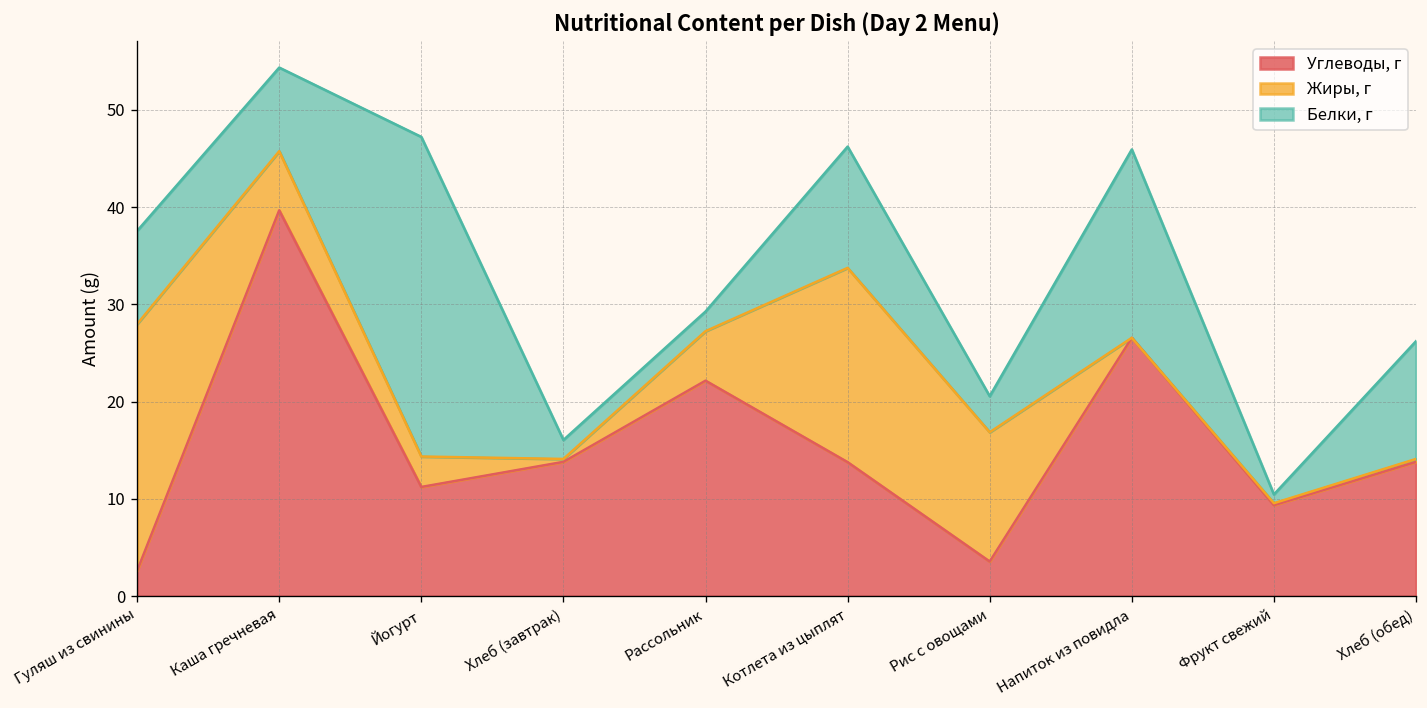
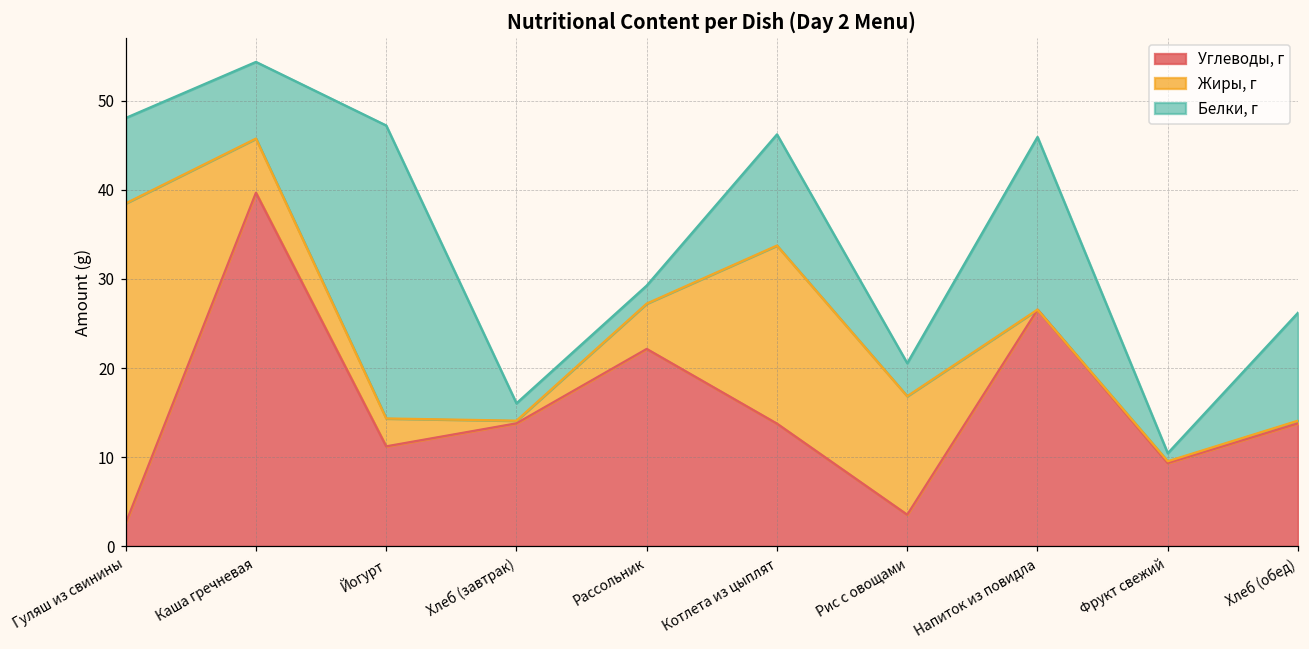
Жиры, г, Гуляш из свинины: 25 -> 36
